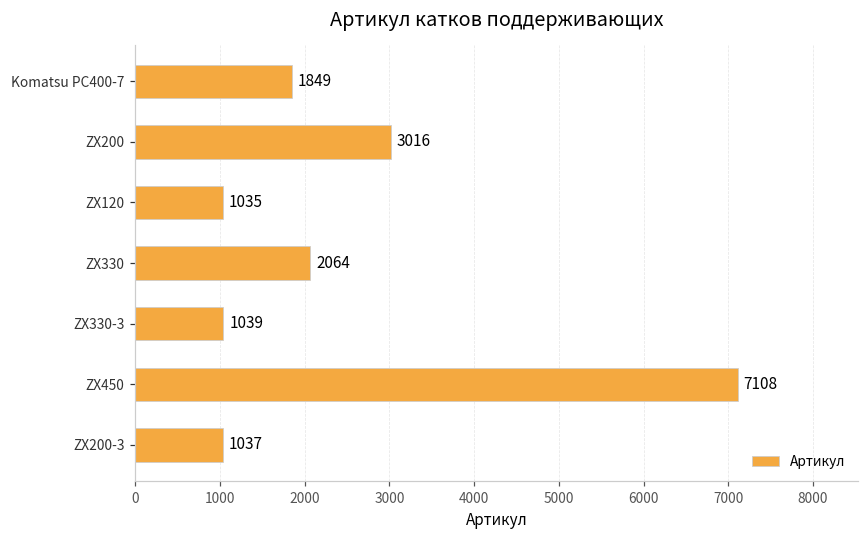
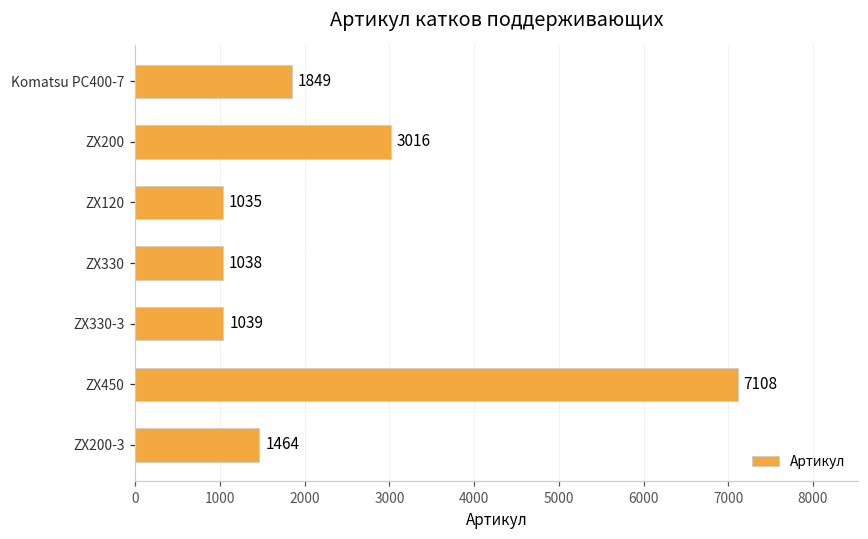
ZX330: 2064 -> 1038
ZX200-3: 1037 -> 1464
